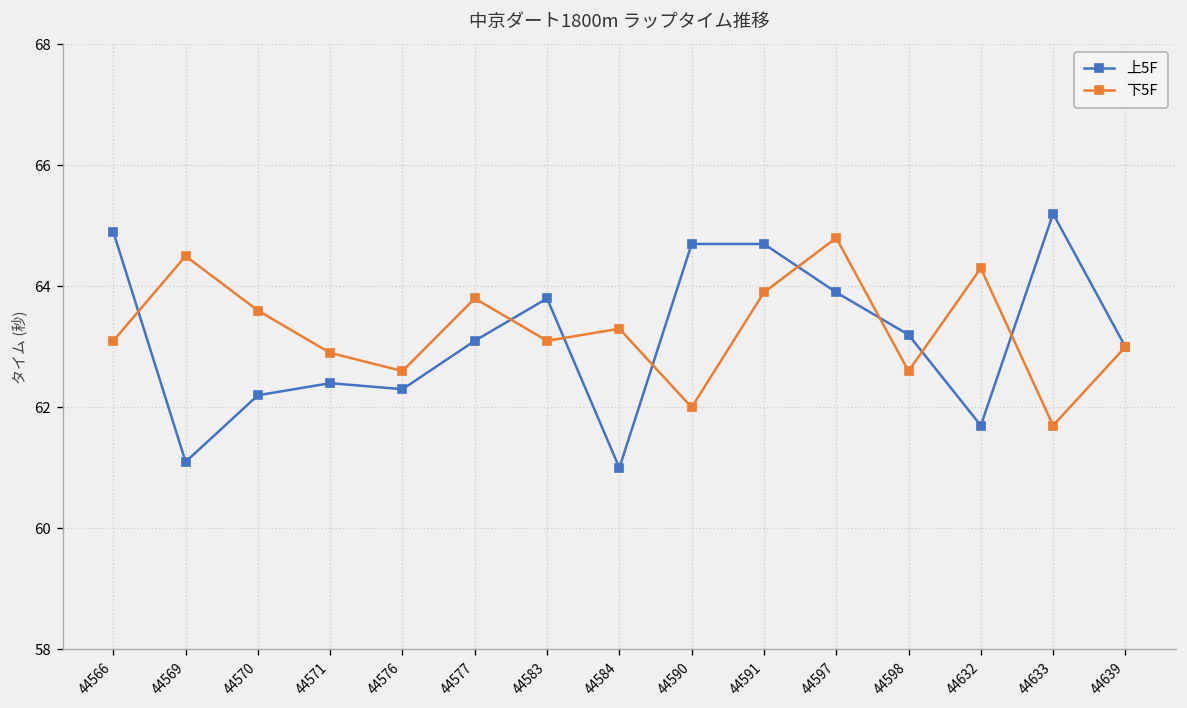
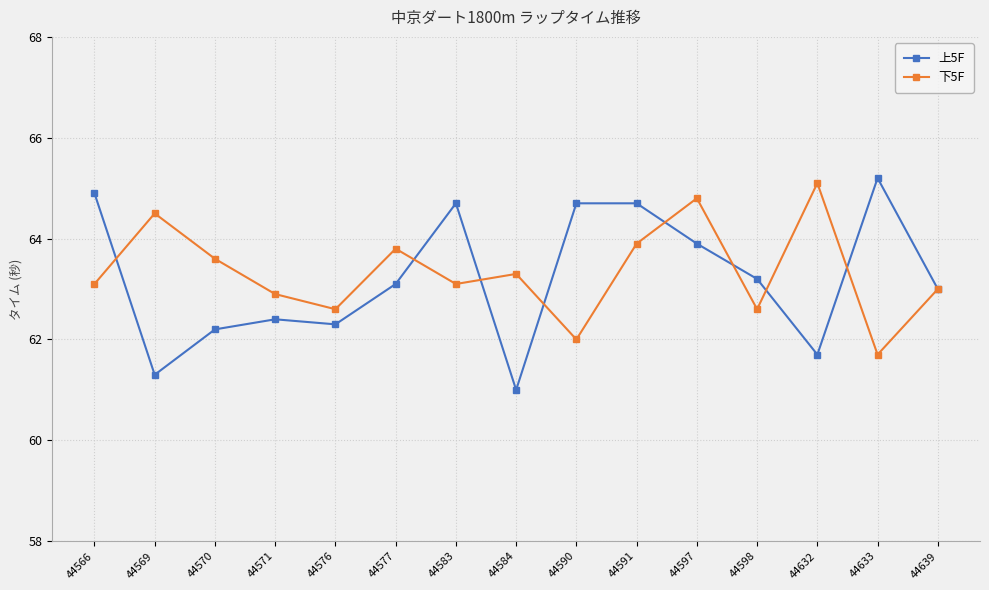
上5F, 44569: 61.1 -> 61.3
上5F, 44583: 63.8 -> 64.7
下5F, 44632: 64.3 -> 65.1
